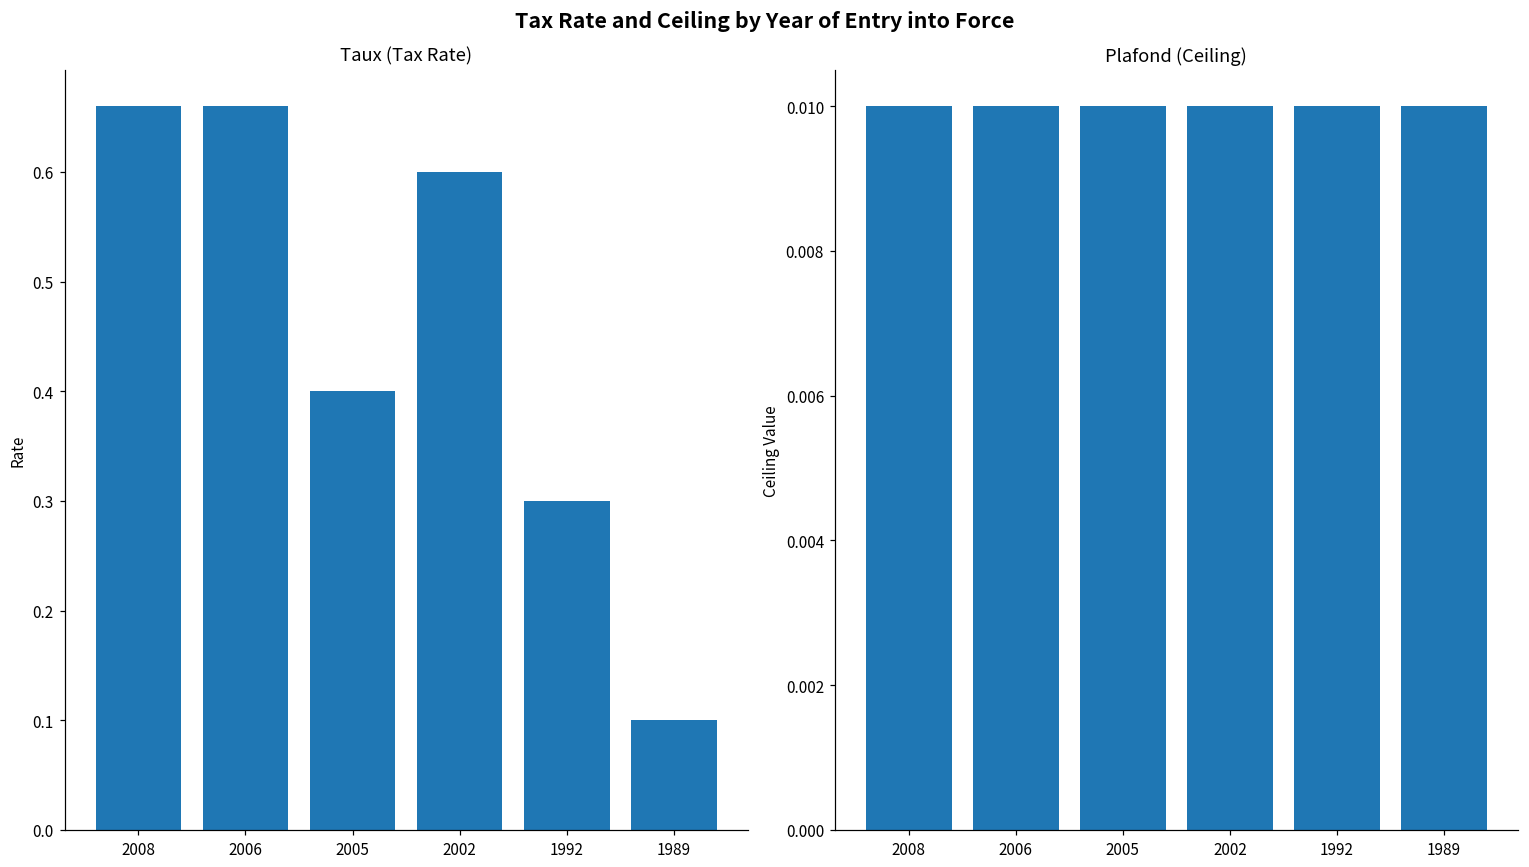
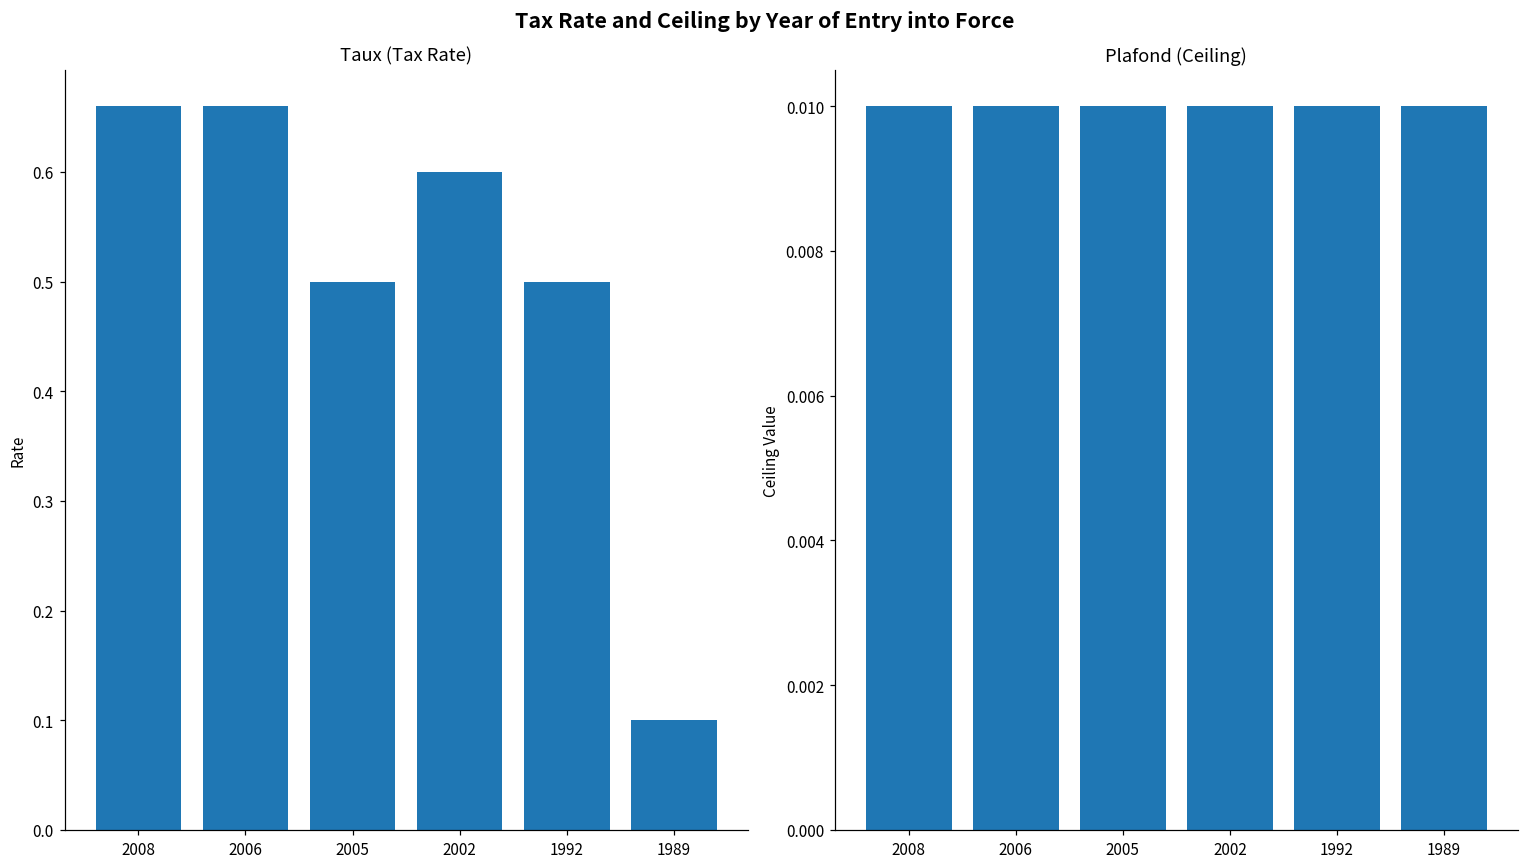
Taux (Tax Rate), 2005: 0.4 -> 0.5
Taux (Tax Rate), 1992: 0.3 -> 0.5
